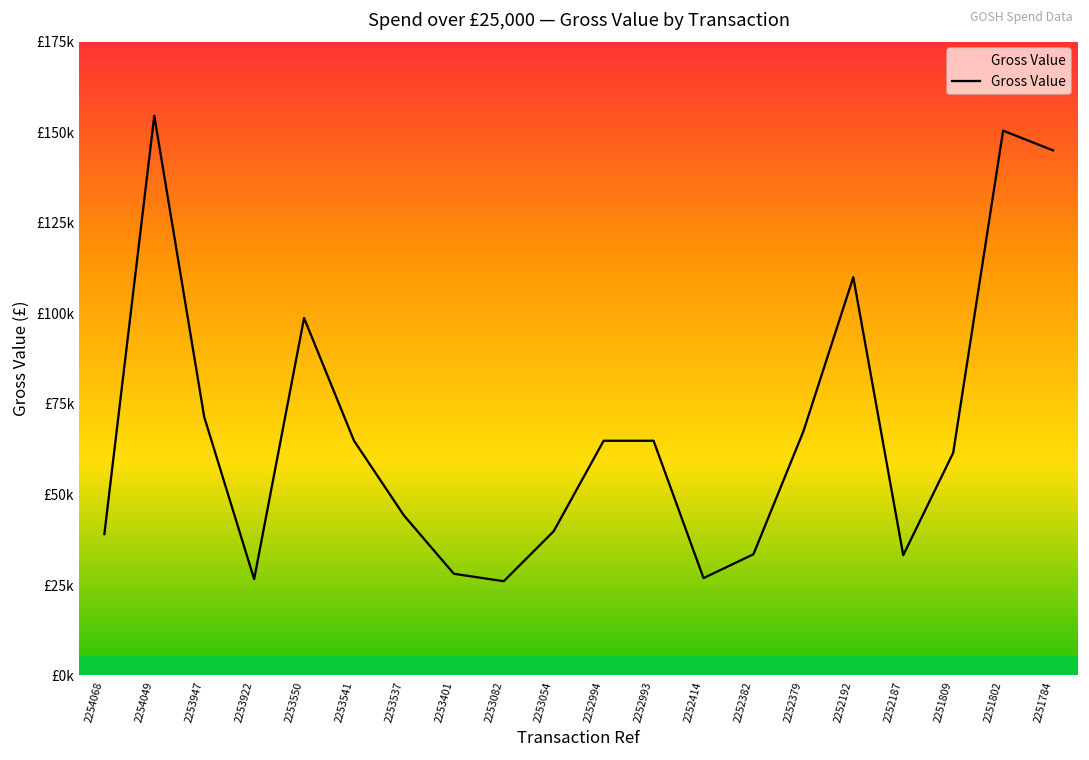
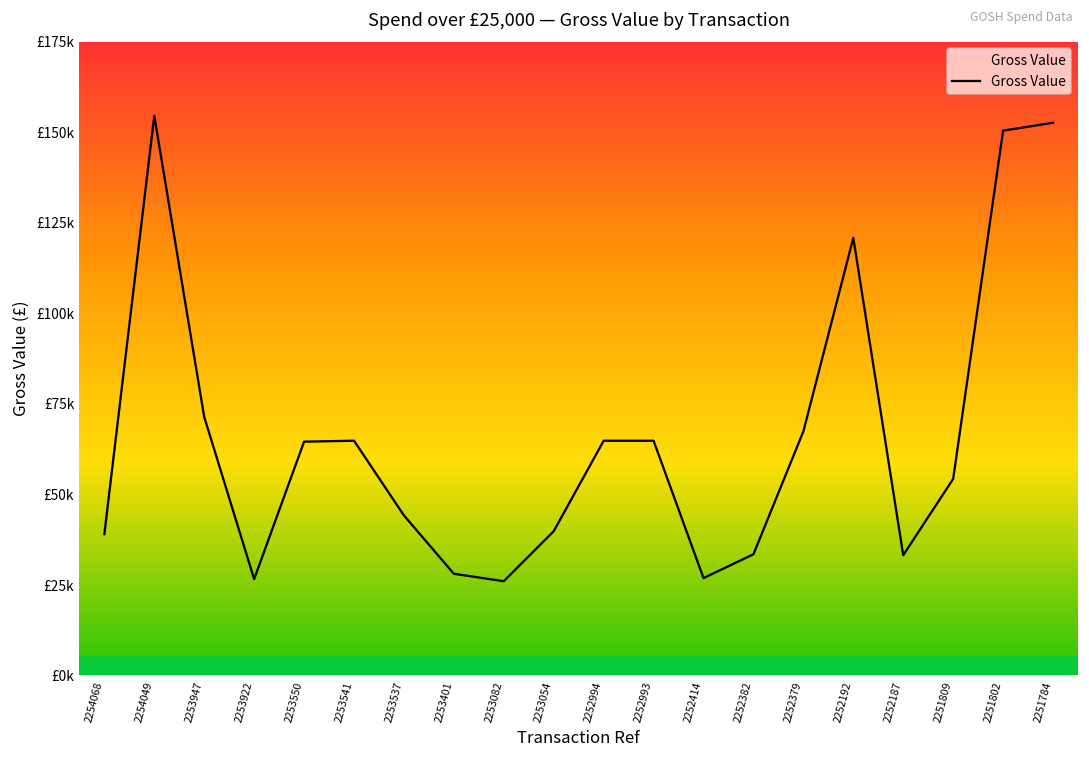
2253550: £99000 -> £65000
2252192: £110000 -> £121000
2251809: £61000 -> £54000
2251784: £145000 -> £153000
